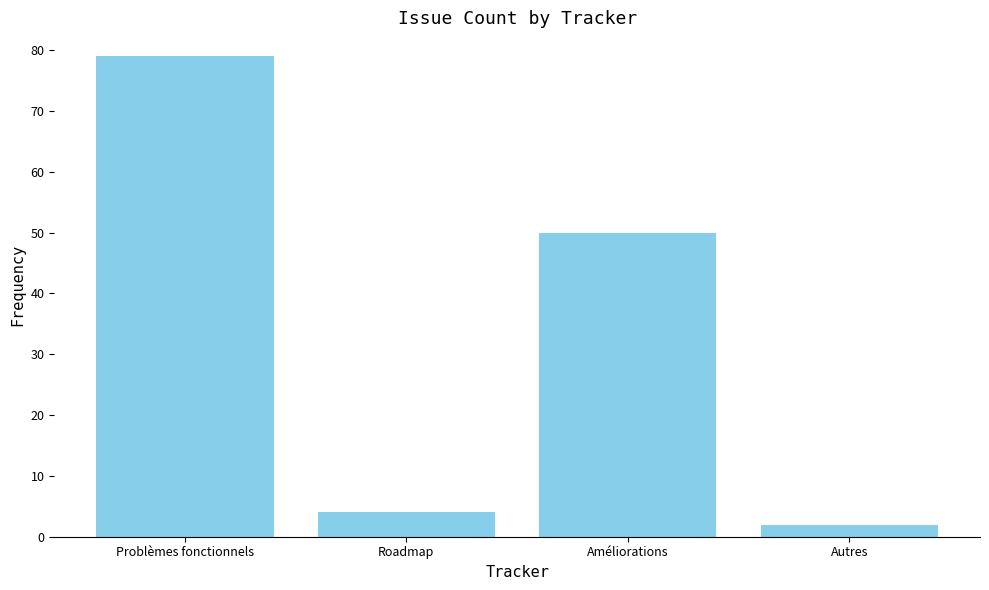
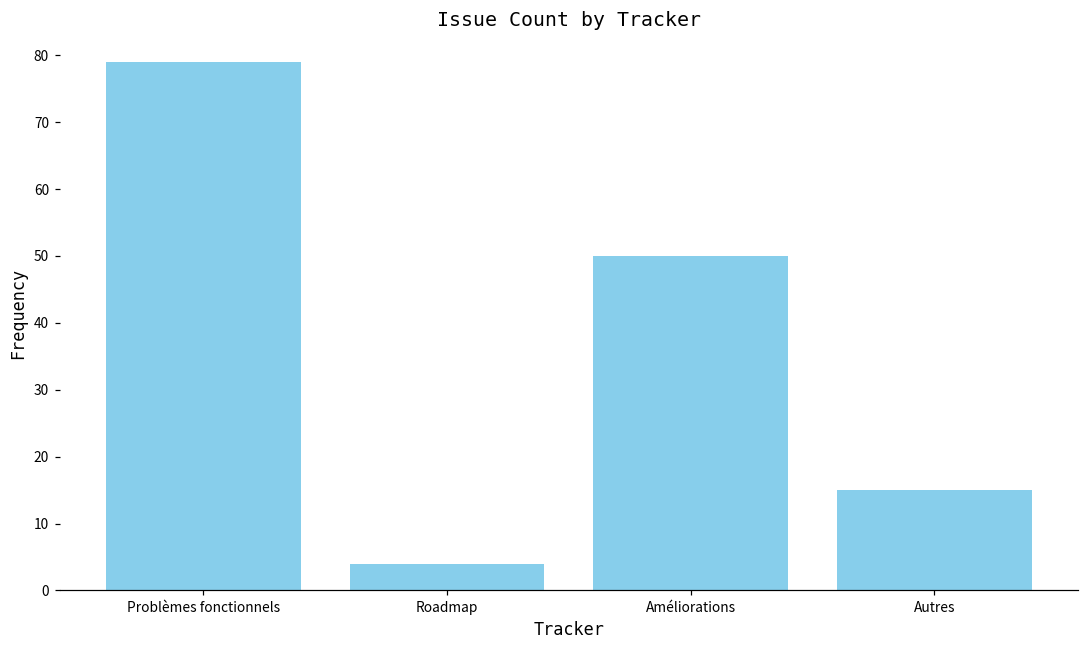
Autres: 2 -> 15
